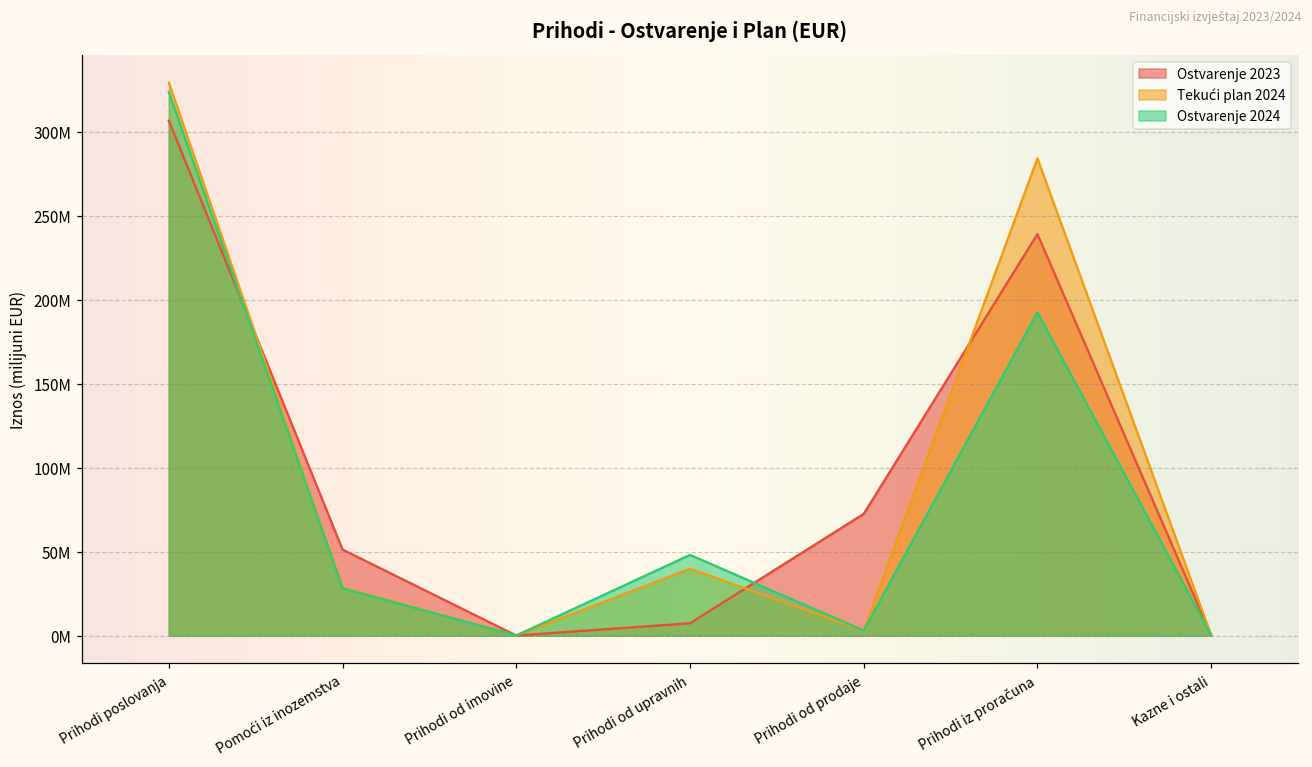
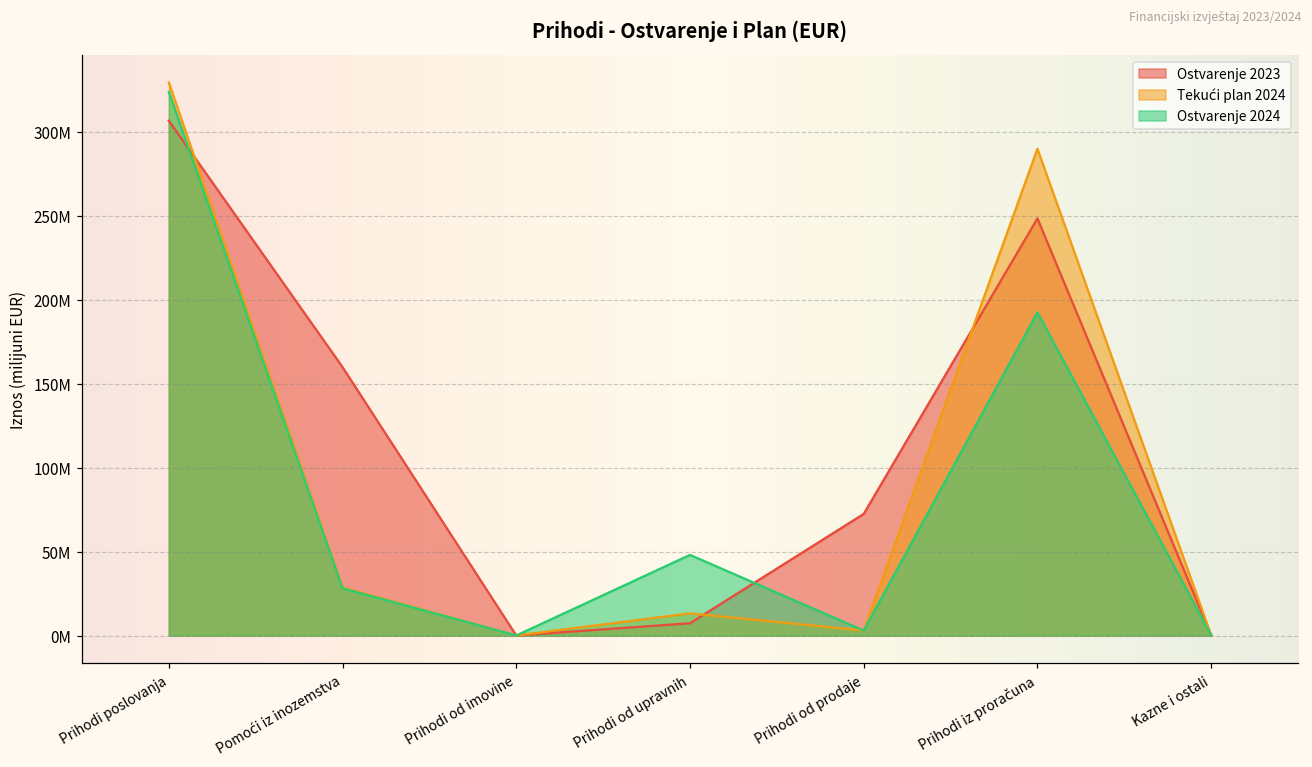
Ostvarenje 2023, Pomoći iz inozemstva: 51000000 -> 160000000
Tekući plan 2024, Prihodi od upravnih: 40000000 -> 13000000
Ostvarenje 2023, Prihodi iz proračuna: 239000000 -> 248000000
Tekući plan 2024, Prihodi iz proračuna: 284000000 -> 290000000
